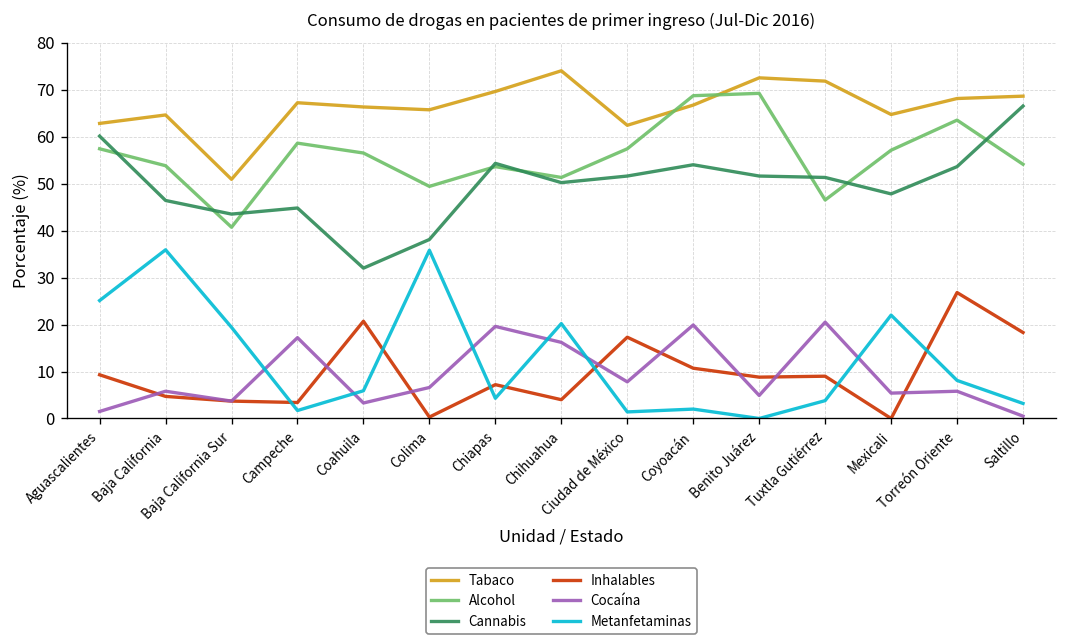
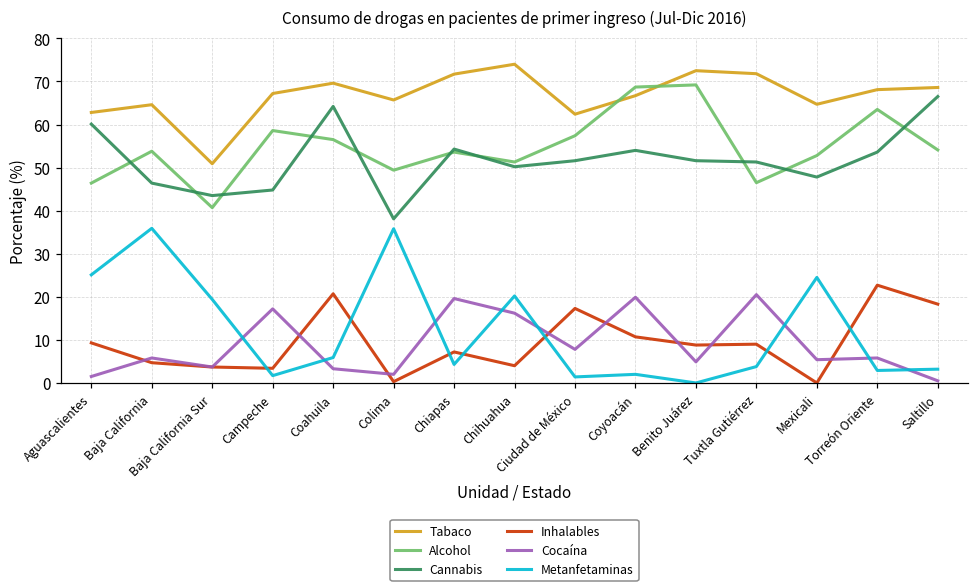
Alcohol, Aguascalientes: 57 -> 46
Tabaco, Coahuila: 66 -> 70
Cannabis, Coahuila: 32 -> 64
Cocaína, Colima: 7 -> 2
Tabaco, Chiapas: 70 -> 72
Alcohol, Mexicali: 57 -> 53
Metanfetaminas, Mexicali: 22 -> 25
Inhalables, Torreón Oriente: 27 -> 23
Metanfetaminas, Torreón Oriente: 8 -> 3
